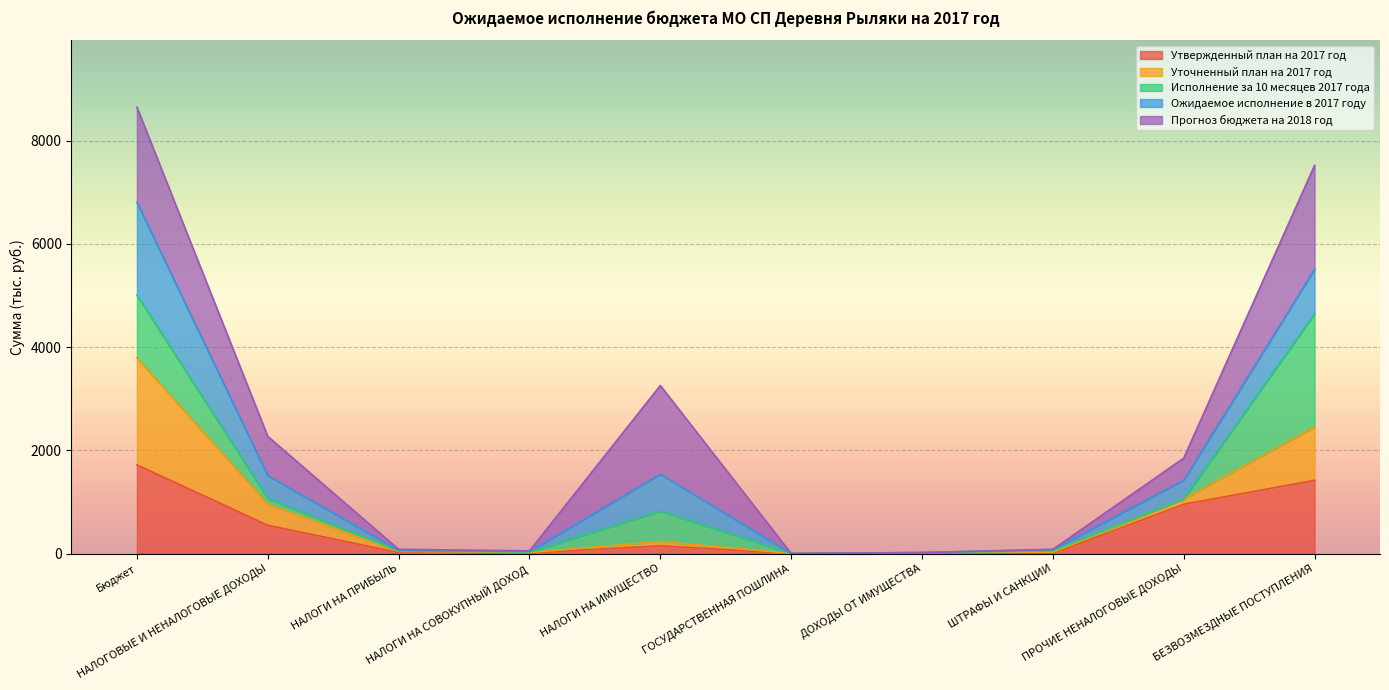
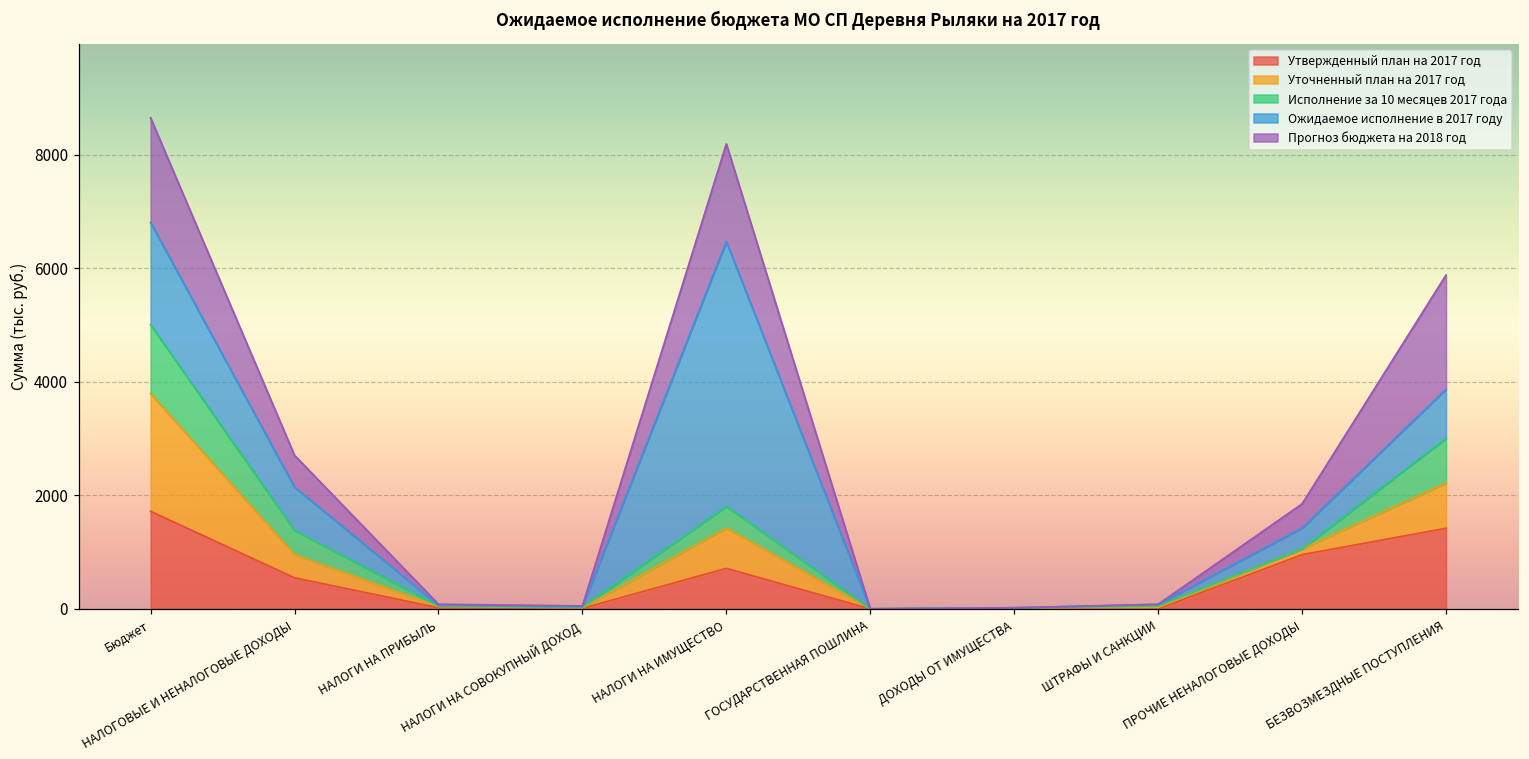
Исполнение за 10 месяцев 2017 года, НАЛОГОВЫЕ И НЕНАЛОГОВЫЕ ДОХОДЫ: 100 -> 400
Ожидаемое исполнение в 2017 году, НАЛОГОВЫЕ И НЕНАЛОГОВЫЕ ДОХОДЫ: 400 -> 800
Прогноз бюджета на 2018 год, НАЛОГОВЫЕ И НЕНАЛОГОВЫЕ ДОХОДЫ: 800 -> 600
Утвержденный план на 2017 год, НАЛОГИ НА ИМУЩЕСТВО: 200 -> 700
Уточненный план на 2017 год, НАЛОГИ НА ИМУЩЕСТВО: 100 -> 700
Исполнение за 10 месяцев 2017 года, НАЛОГИ НА ИМУЩЕСТВО: 600 -> 400
Ожидаемое исполнение в 2017 году, НАЛОГИ НА ИМУЩЕСТВО: 700 -> 4700
Уточненный план на 2017 год, БЕЗВОЗМЕЗДНЫЕ ПОСТУПЛЕНИЯ: 1000 -> 800
Исполнение за 10 месяцев 2017 года, БЕЗВОЗМЕЗДНЫЕ ПОСТУПЛЕНИЯ: 2200 -> 800
